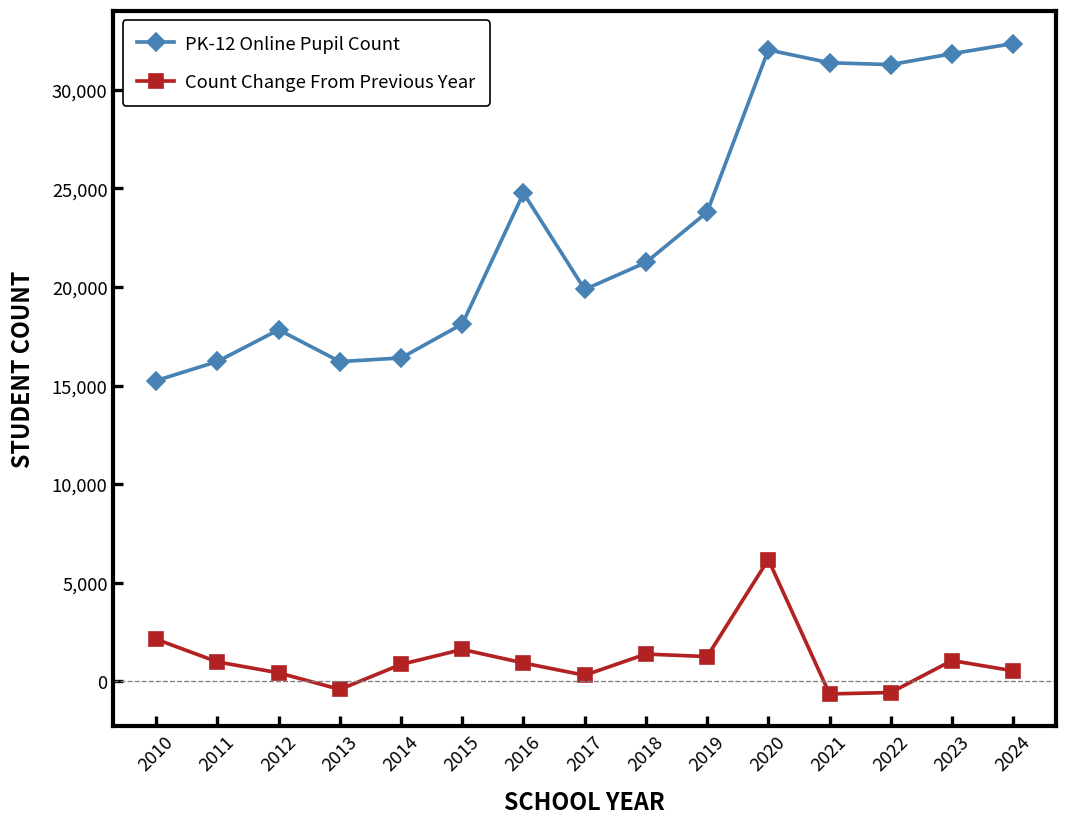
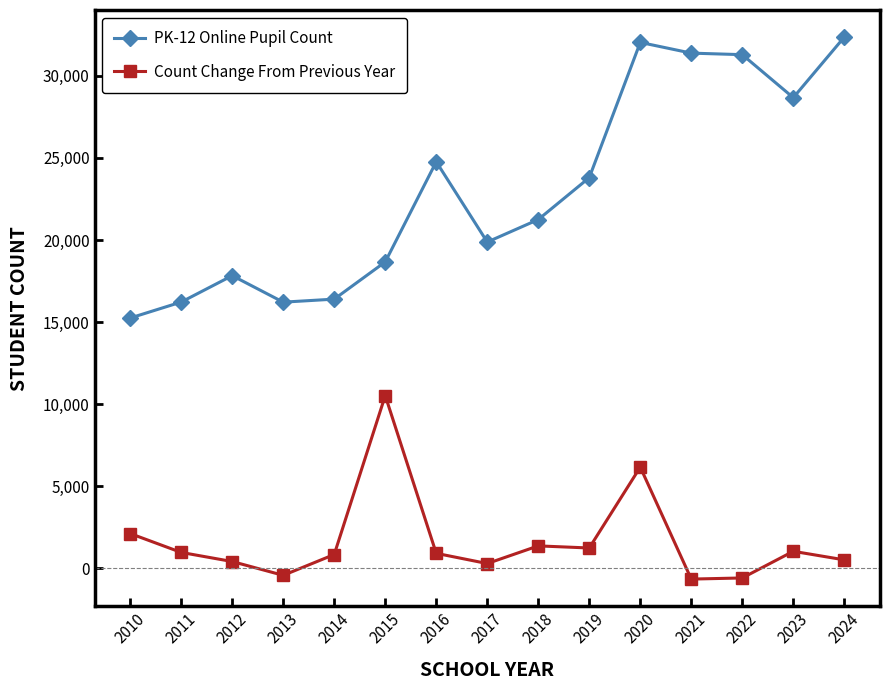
PK-12 Online Pupil Count, 2015: 18,100 -> 18,700
Count Change From Previous Year, 2015: 1,600 -> 10,500
PK-12 Online Pupil Count, 2023: 31,800 -> 28,700
